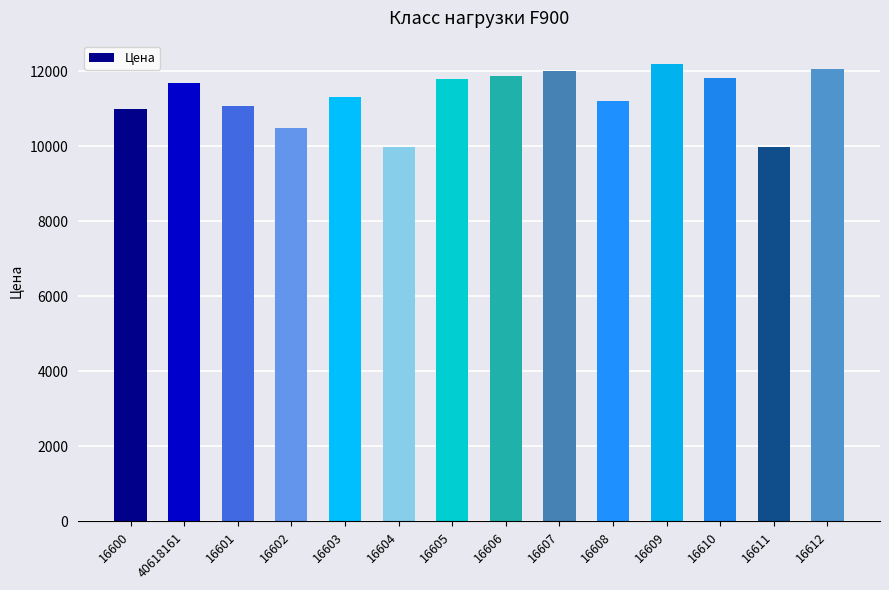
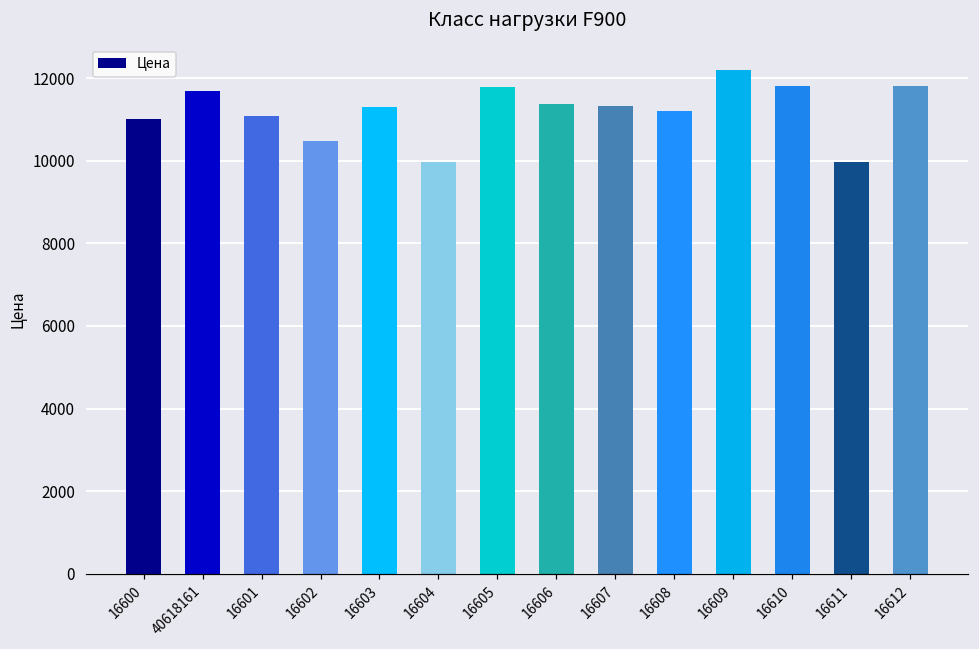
16606: 11900 -> 11400
16607: 12000 -> 11300
16612: 12100 -> 11800
